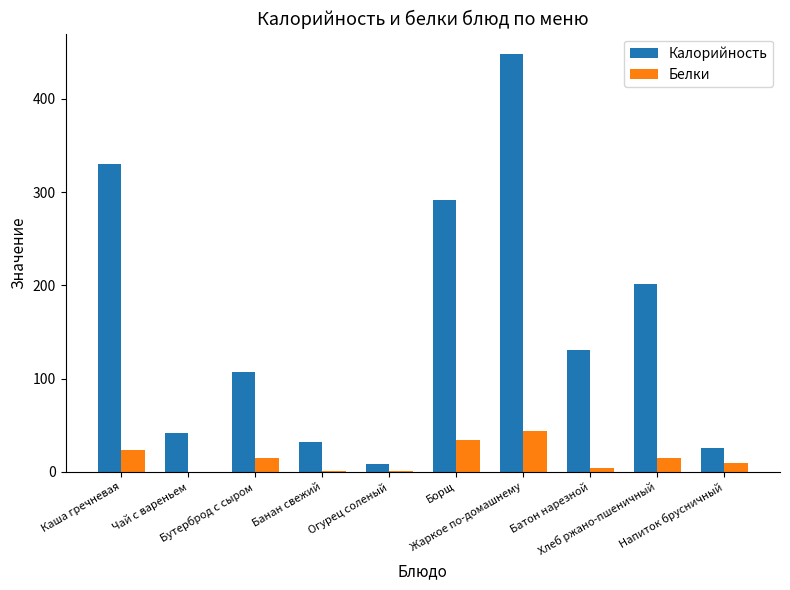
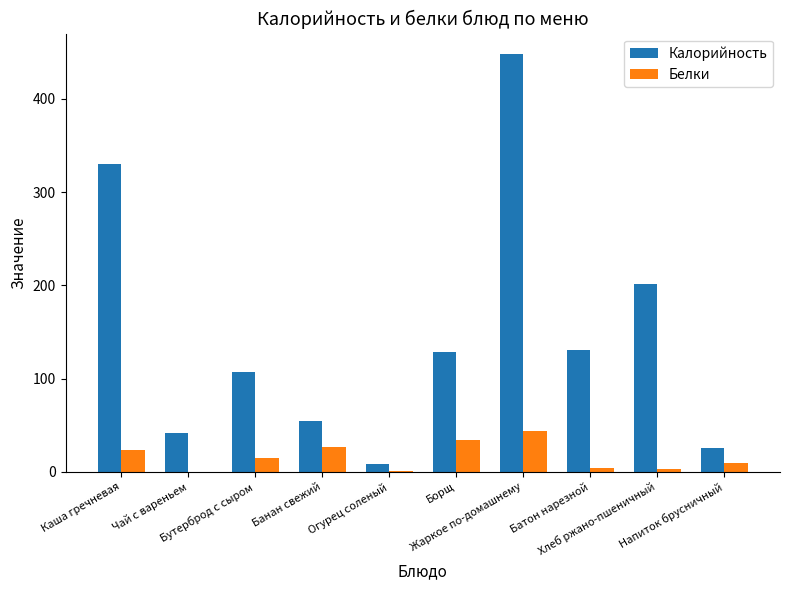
Калорийность, Банан свежий: 30 -> 50
Белки, Банан свежий: 0 -> 30
Калорийность, Борщ: 290 -> 130
Белки, Хлеб ржано-пшеничный: 20 -> 0
